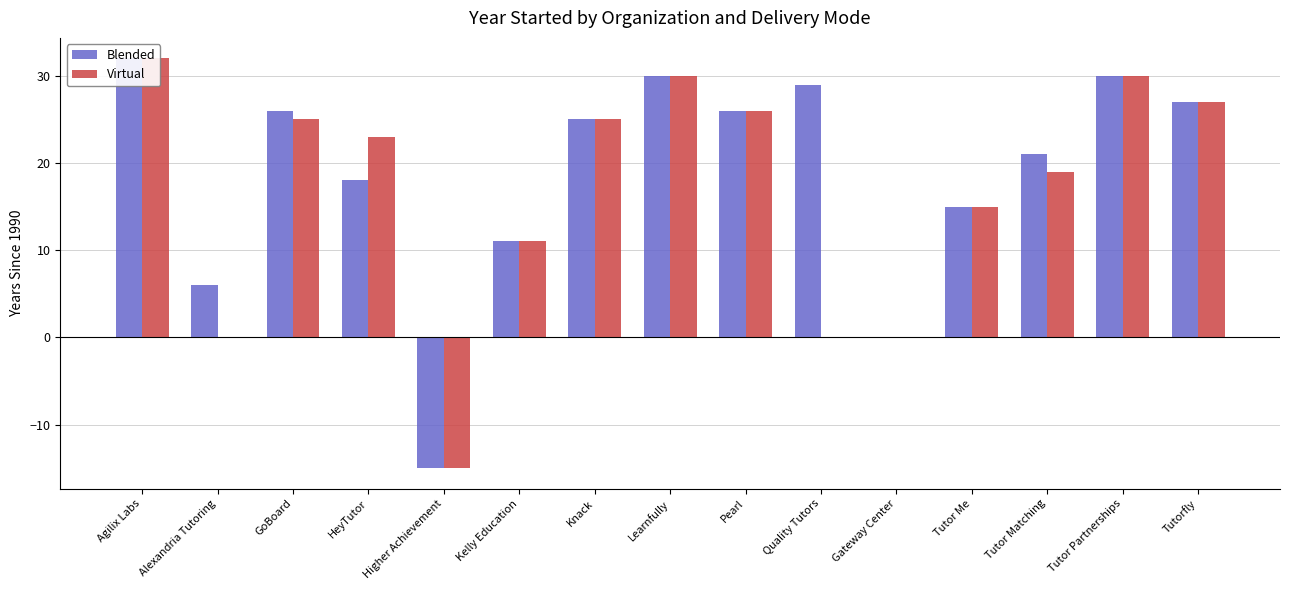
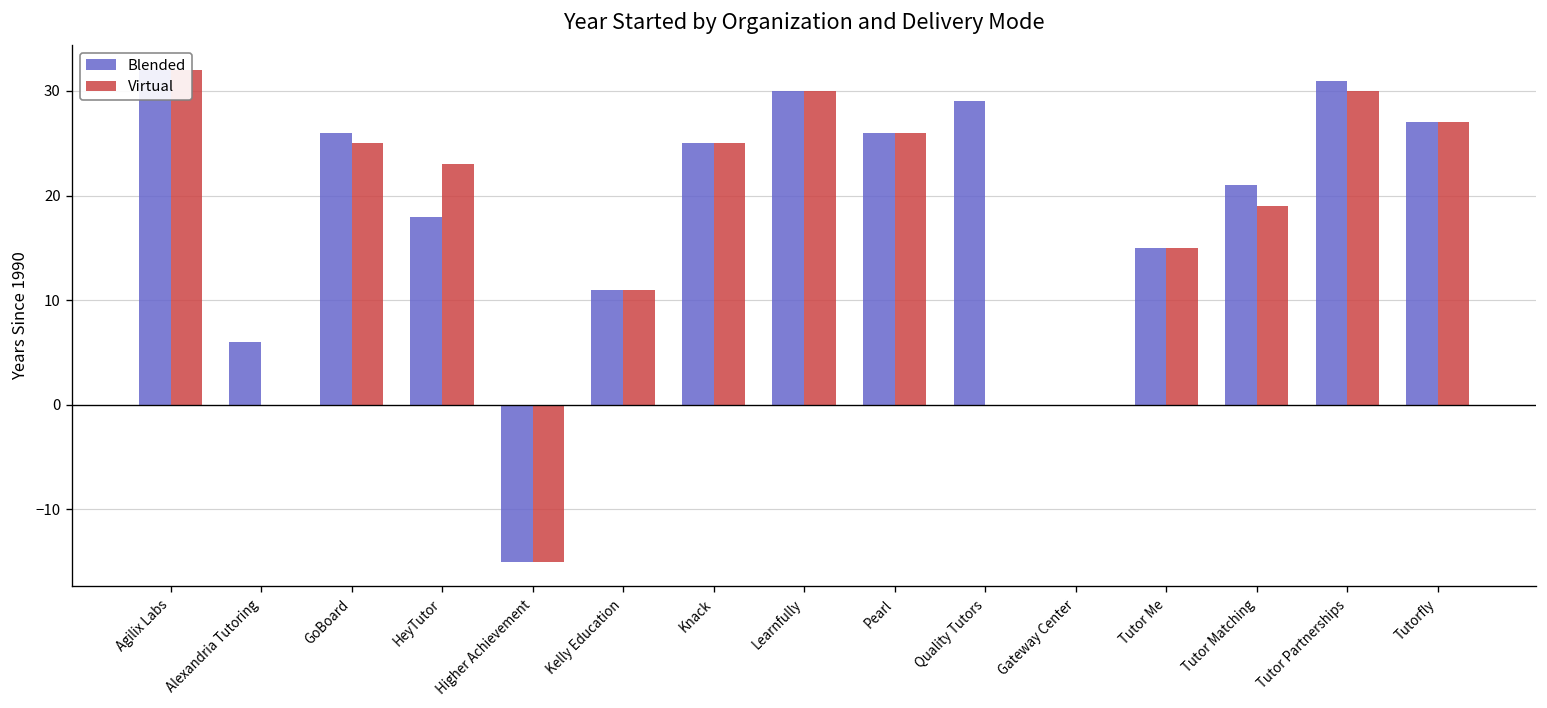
Blended, Tutor Partnerships: 30 -> 31
